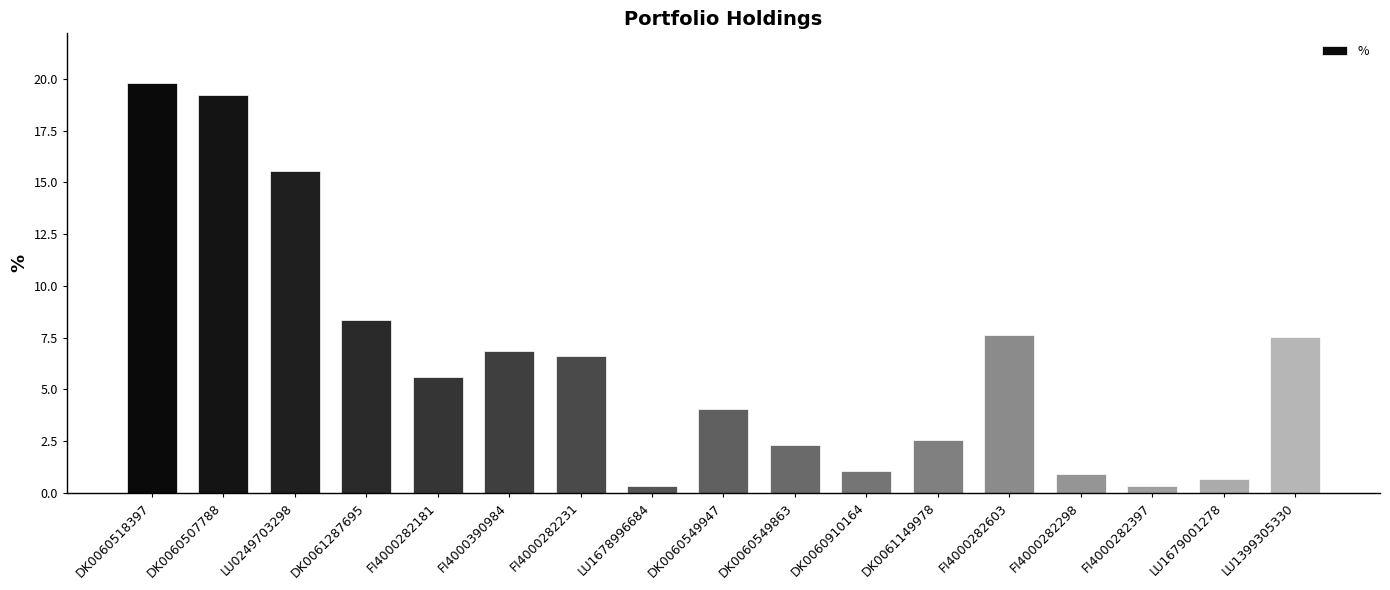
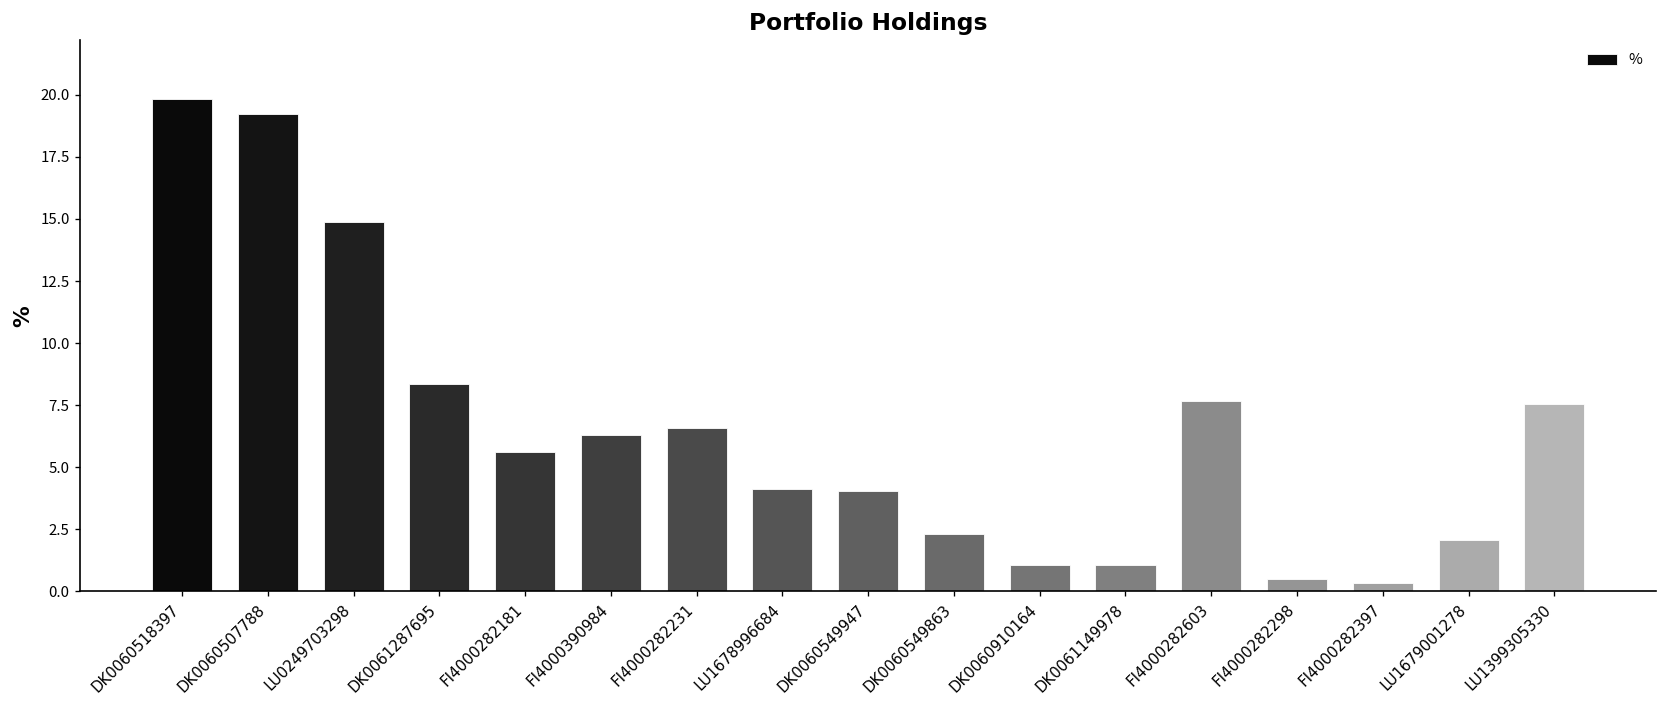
LU0249703298: 15.5 -> 14.9
FI4000390984: 6.8 -> 6.3
LU1678996684: 0.3 -> 4.1
DK0061149978: 2.6 -> 1.1
FI4000282298: 0.9 -> 0.5
LU1679001278: 0.6 -> 2.0
